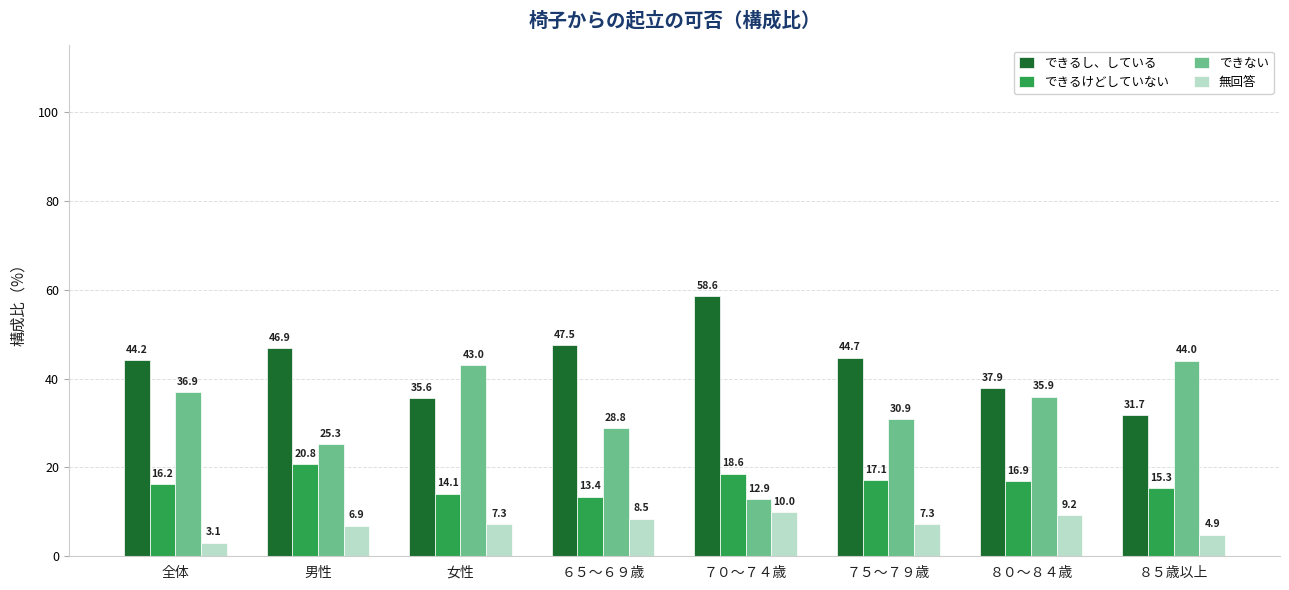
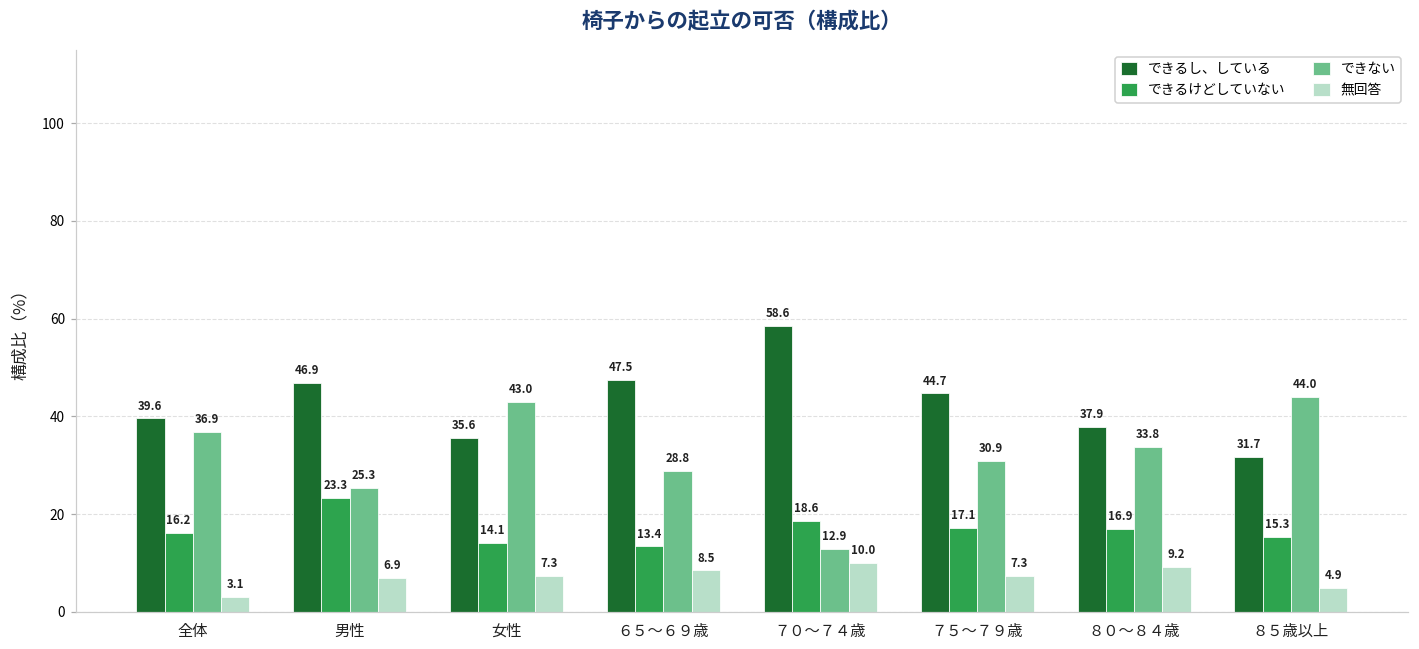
できるし、している, 全体: 44.2 -> 39.6
できるけどしていない, 男性: 20.8 -> 23.3
できない, ８０～８４歳: 35.9 -> 33.8
